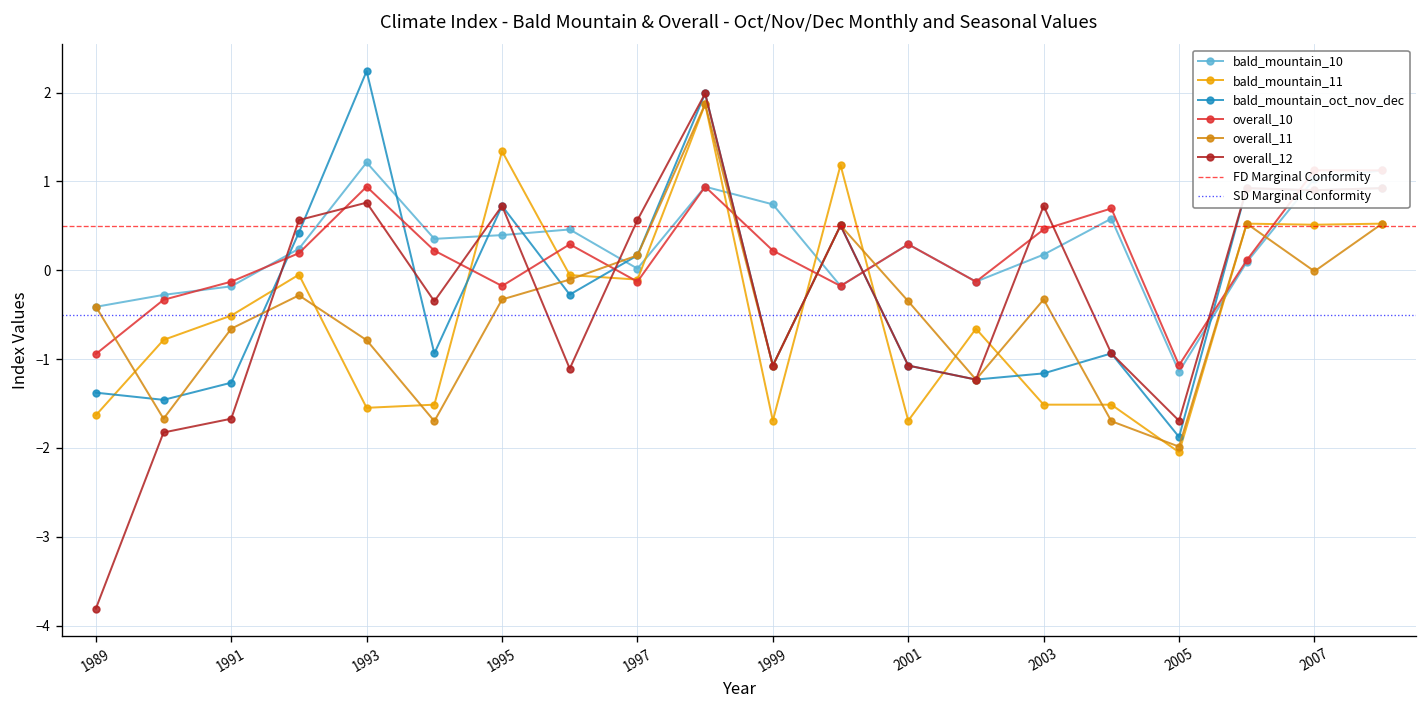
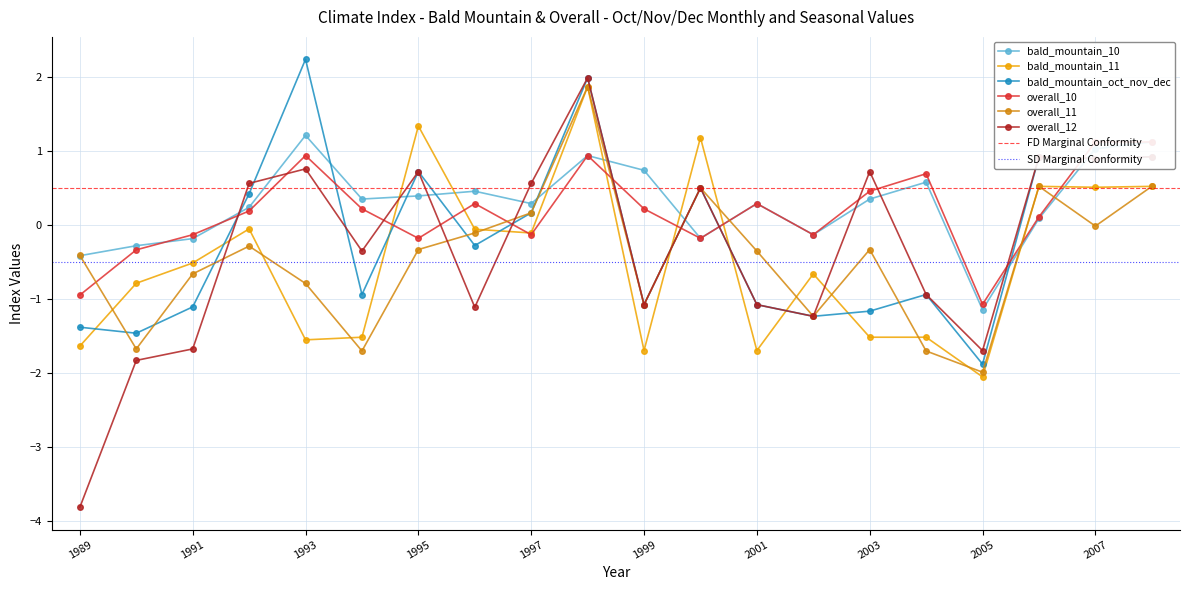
bald_mountain_oct_nov_dec, 1991: -1.3 -> -1.1
bald_mountain_10, 1997: 0.0 -> 0.3
bald_mountain_10, 2003: 0.2 -> 0.4
